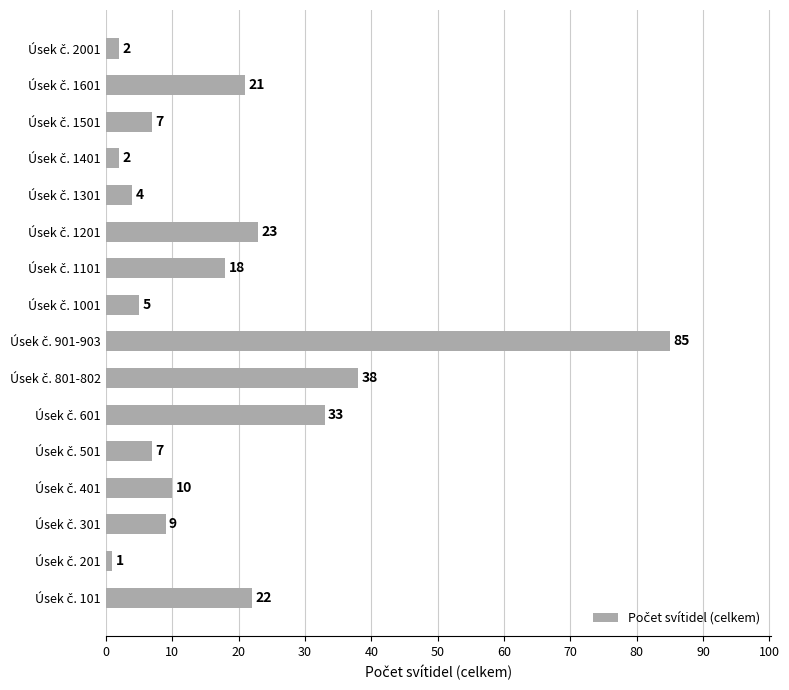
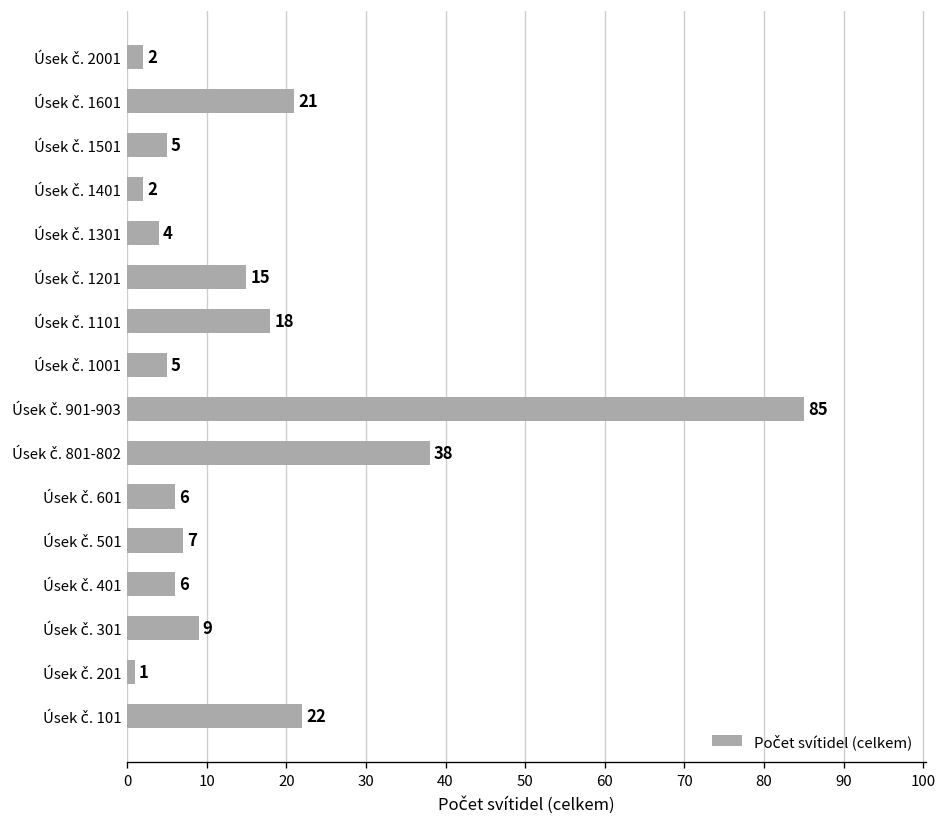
Úsek č. 1501: 7 -> 5
Úsek č. 1201: 23 -> 15
Úsek č. 601: 33 -> 6
Úsek č. 401: 10 -> 6
